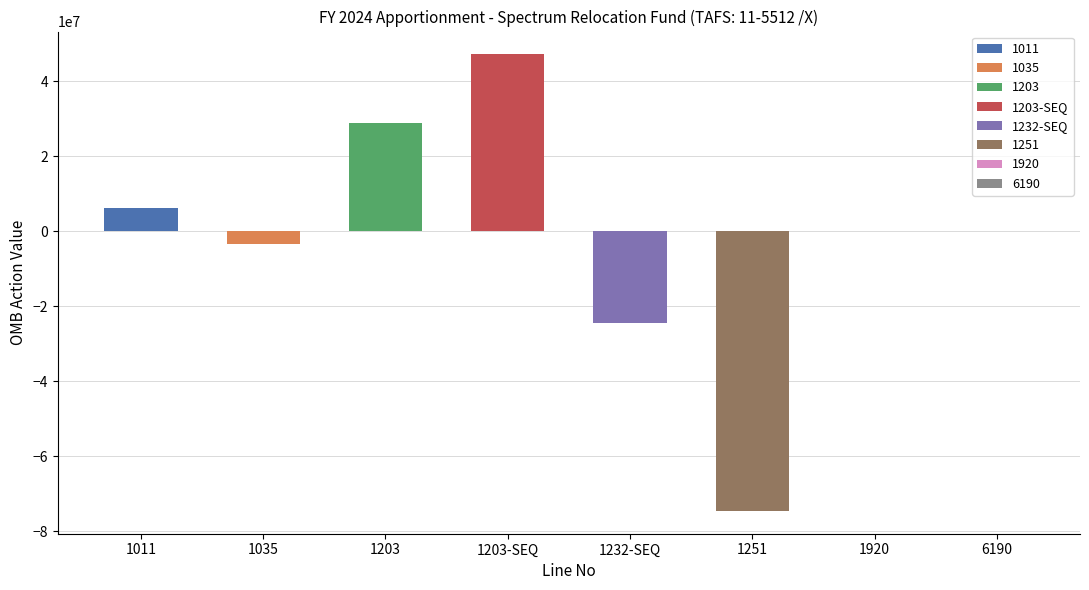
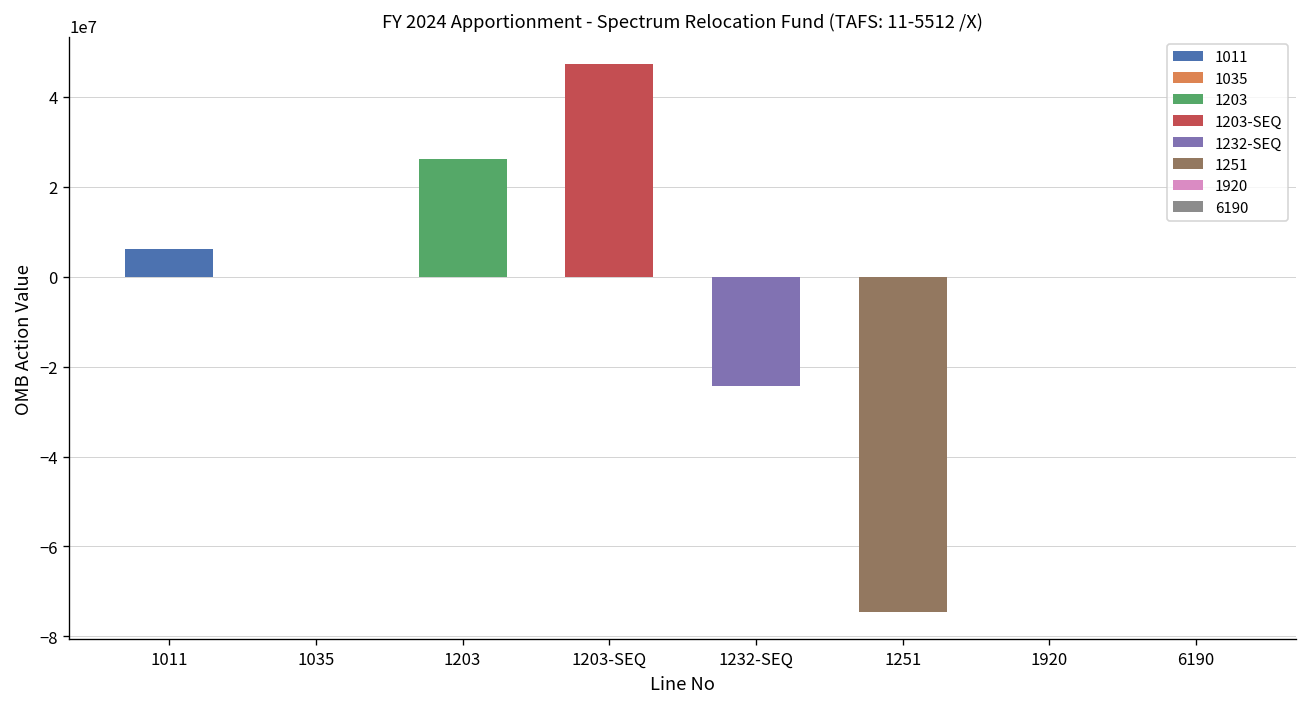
1035: -3000000 -> 0
1203: 29000000 -> 26000000
